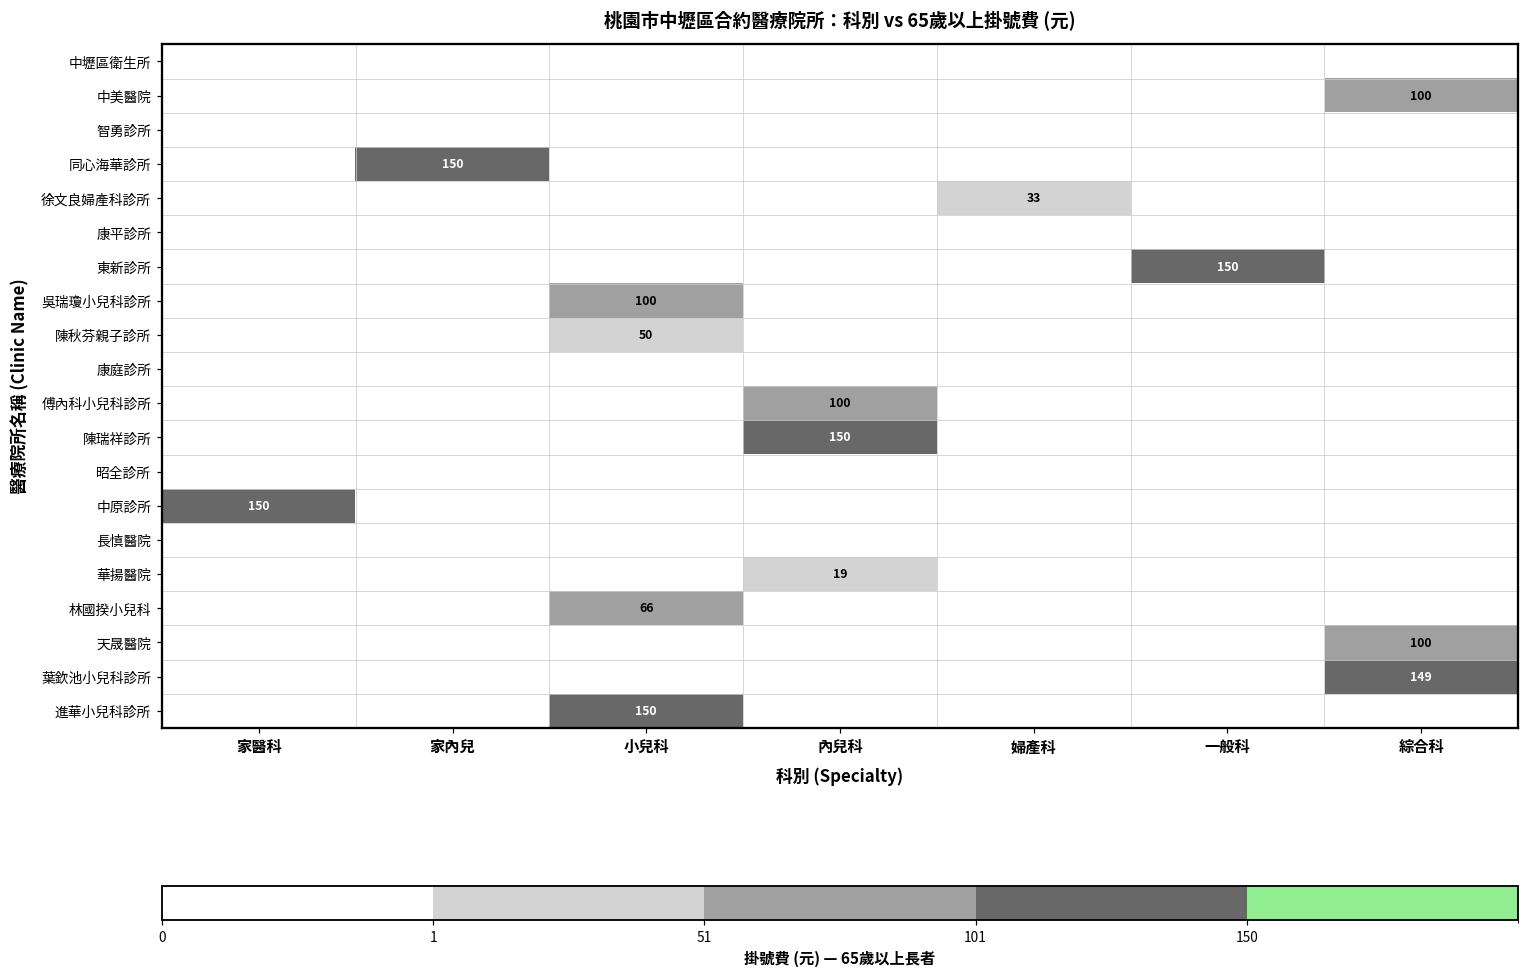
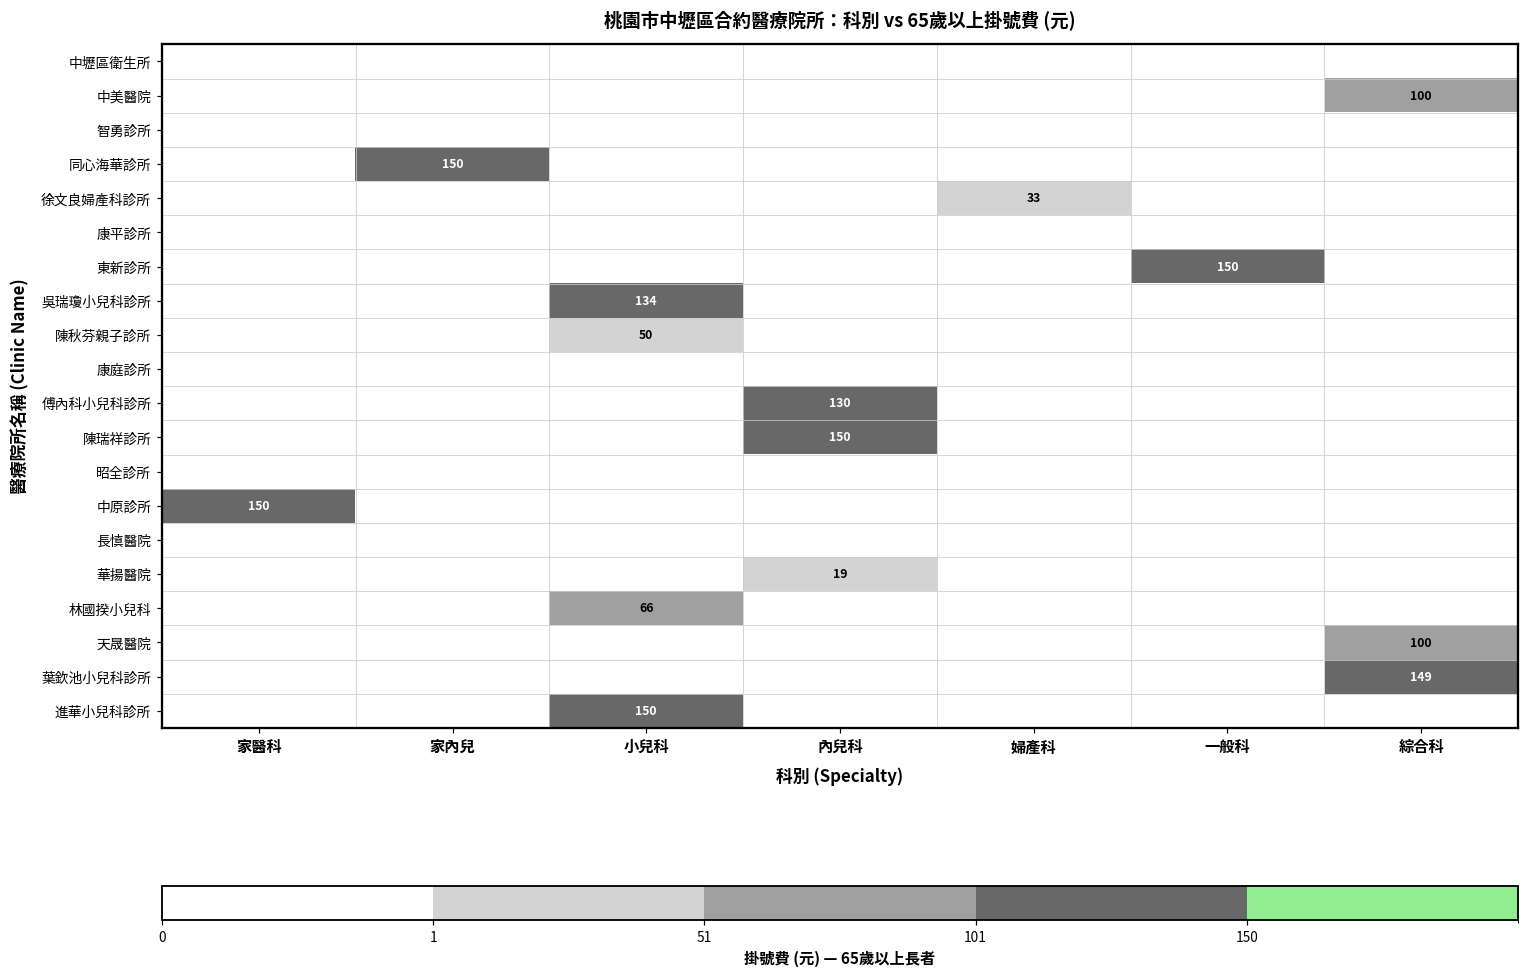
吳瑞瓊小兒科診所, 小兒科: 100 -> 134
傅內科小兒科診所, 內兒科: 100 -> 130
